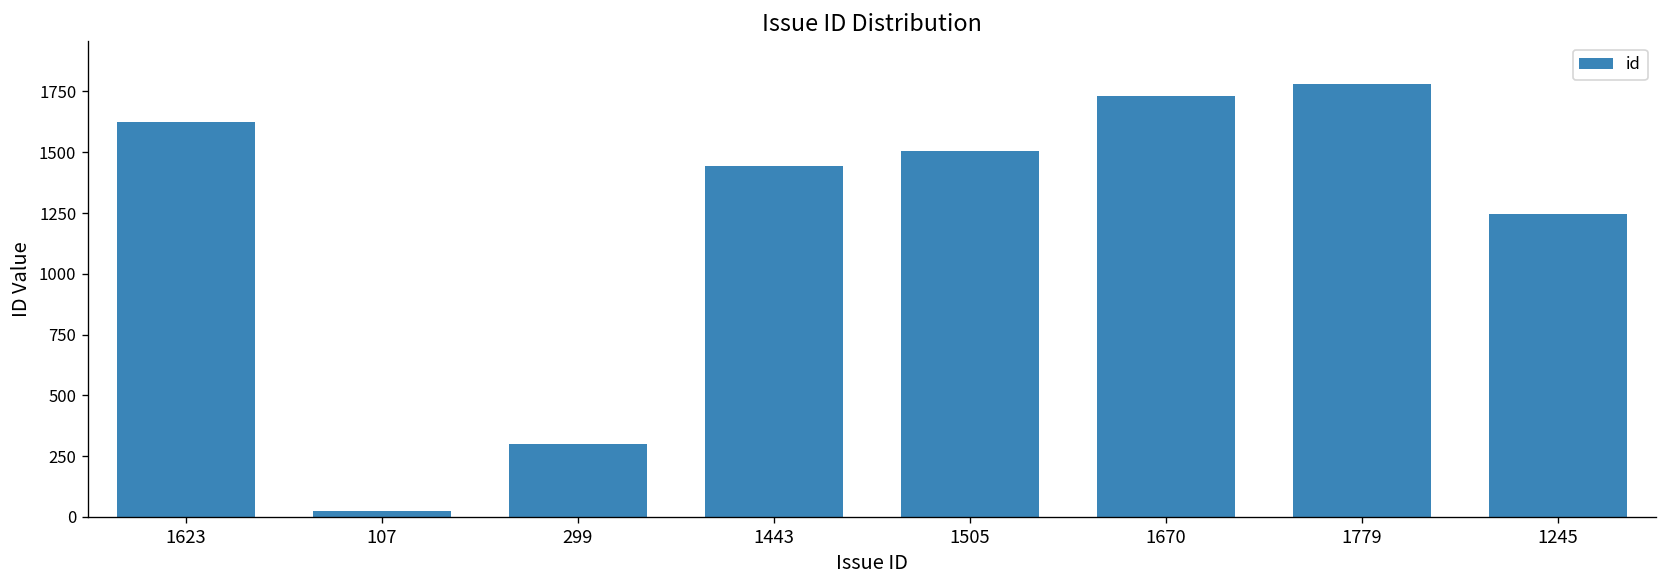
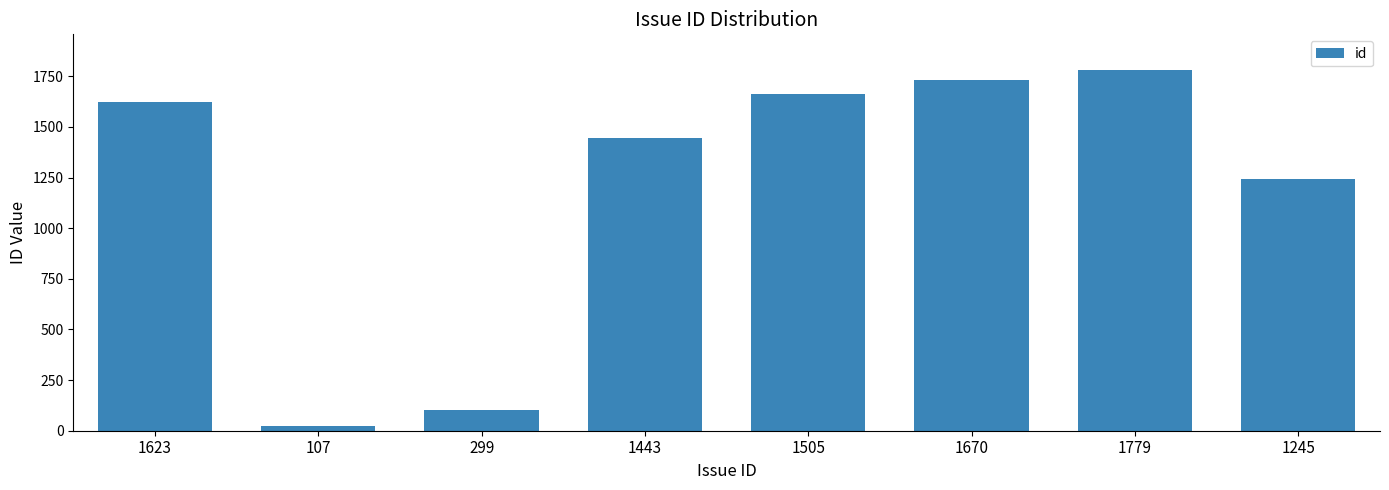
299: 300 -> 100
1505: 1510 -> 1660
